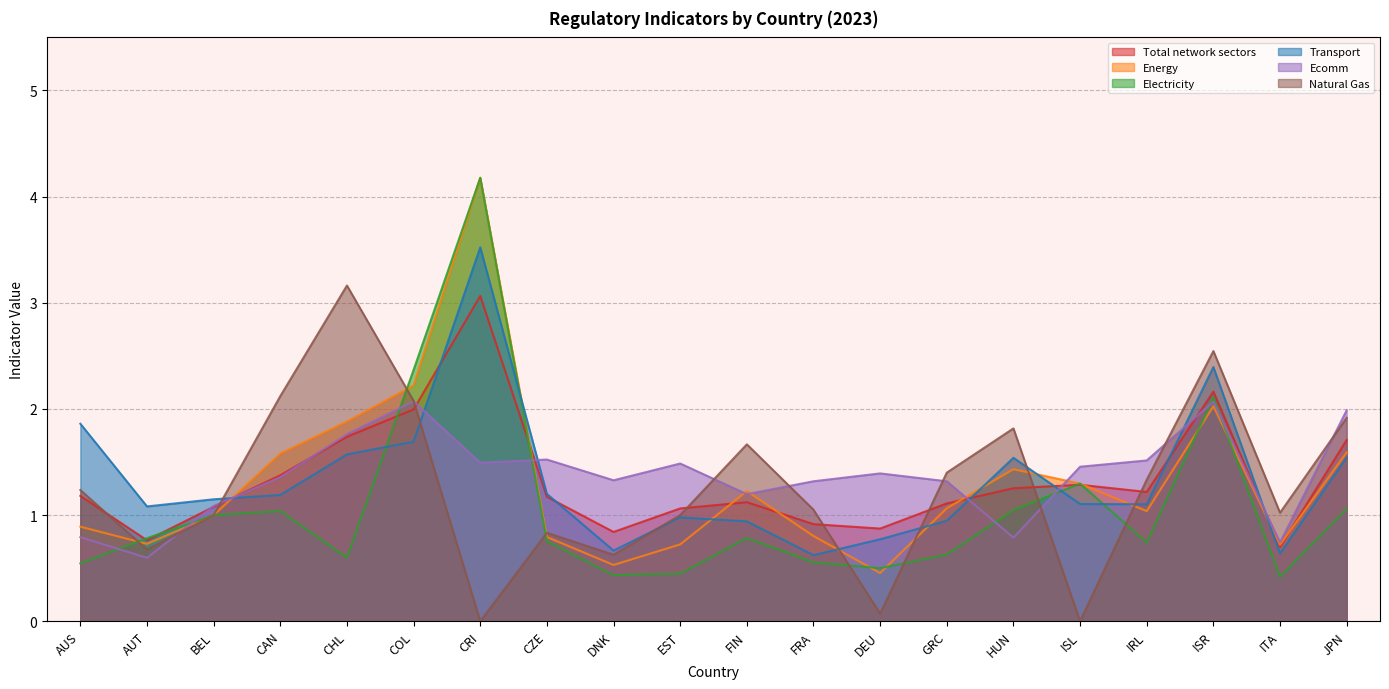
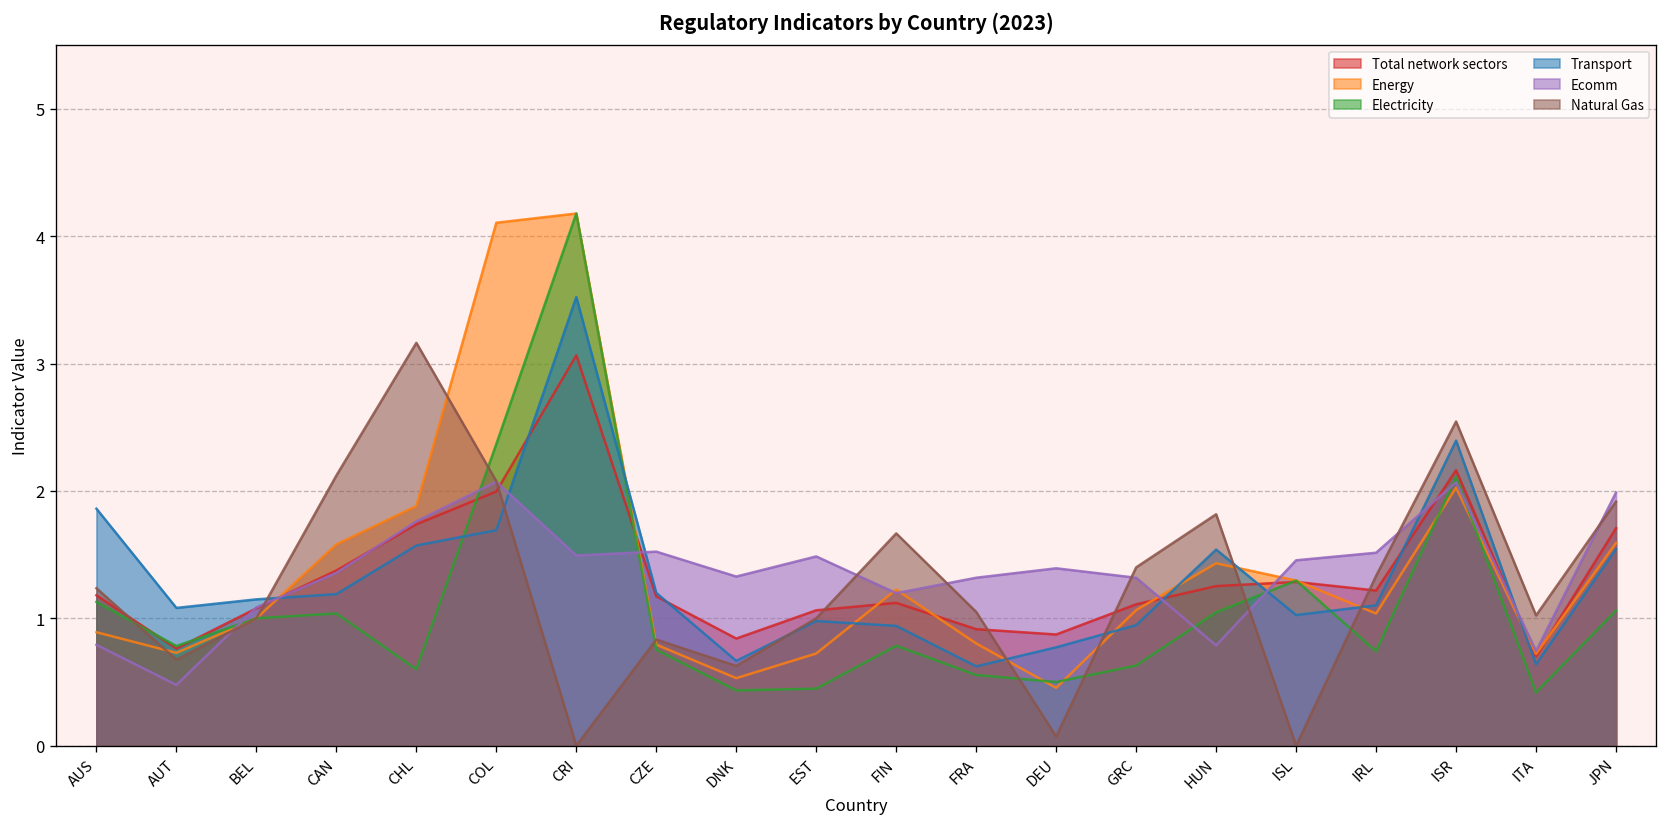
Electricity, AUS: 0.55 -> 1.13
Ecomm, AUT: 0.60 -> 0.48
Energy, COL: 2.22 -> 4.11
Transport, ISL: 1.10 -> 1.03
